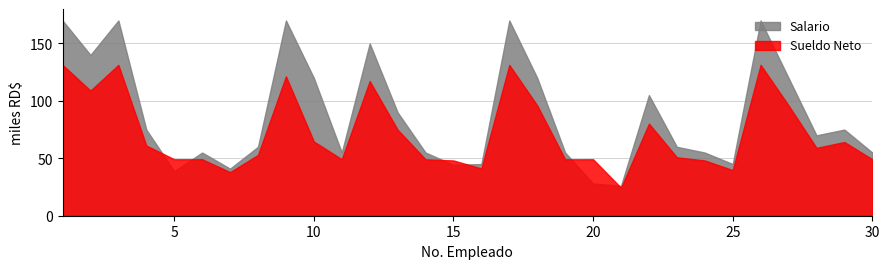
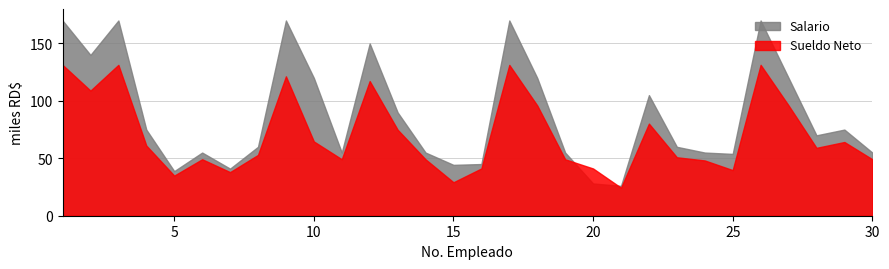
Sueldo Neto, 5: 49 -> 35
Sueldo Neto, 15: 48 -> 29
Sueldo Neto, 20: 49 -> 41
Salario, 25: 45 -> 54
